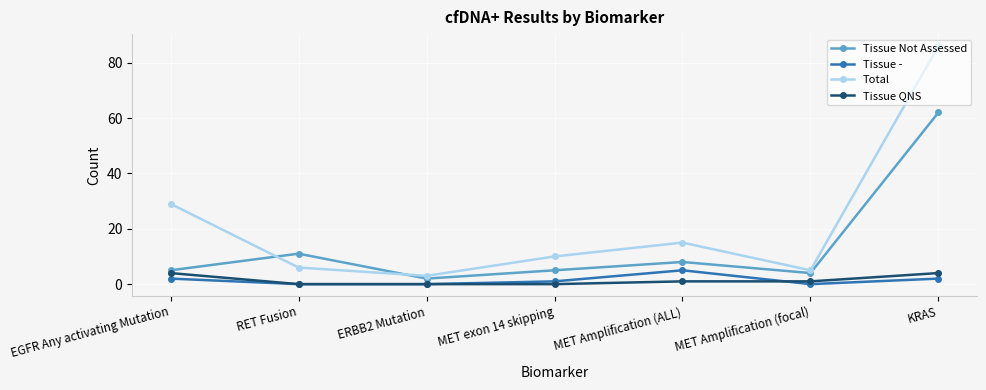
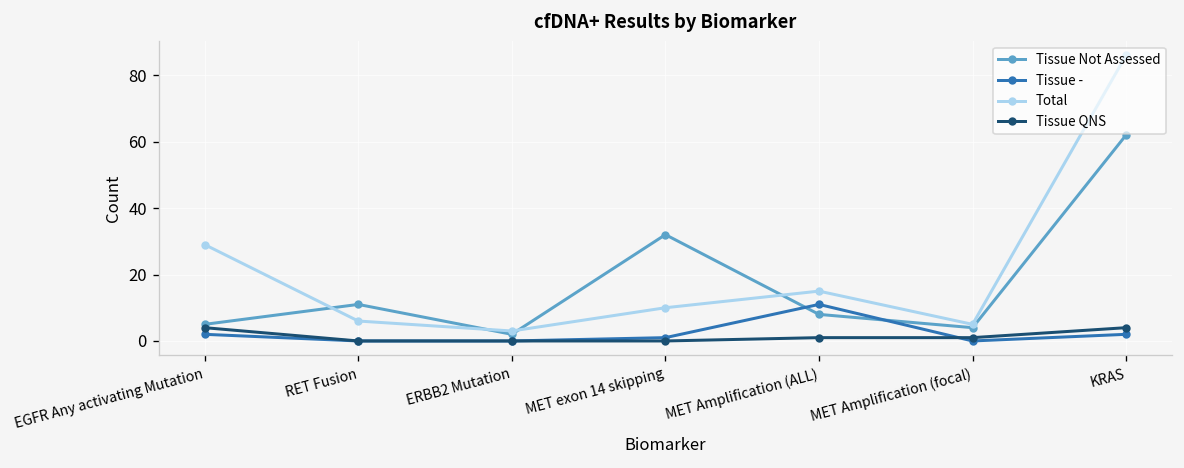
Tissue Not Assessed, MET exon 14 skipping: 5 -> 32
Tissue -, MET Amplification (ALL): 5 -> 11
